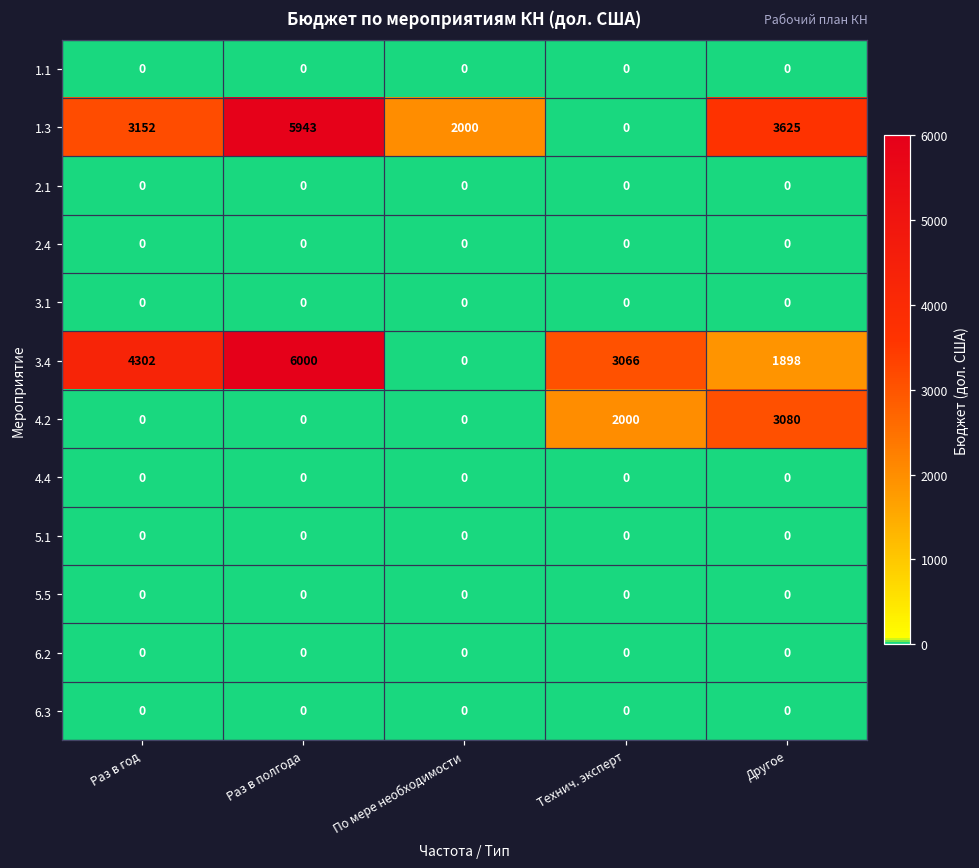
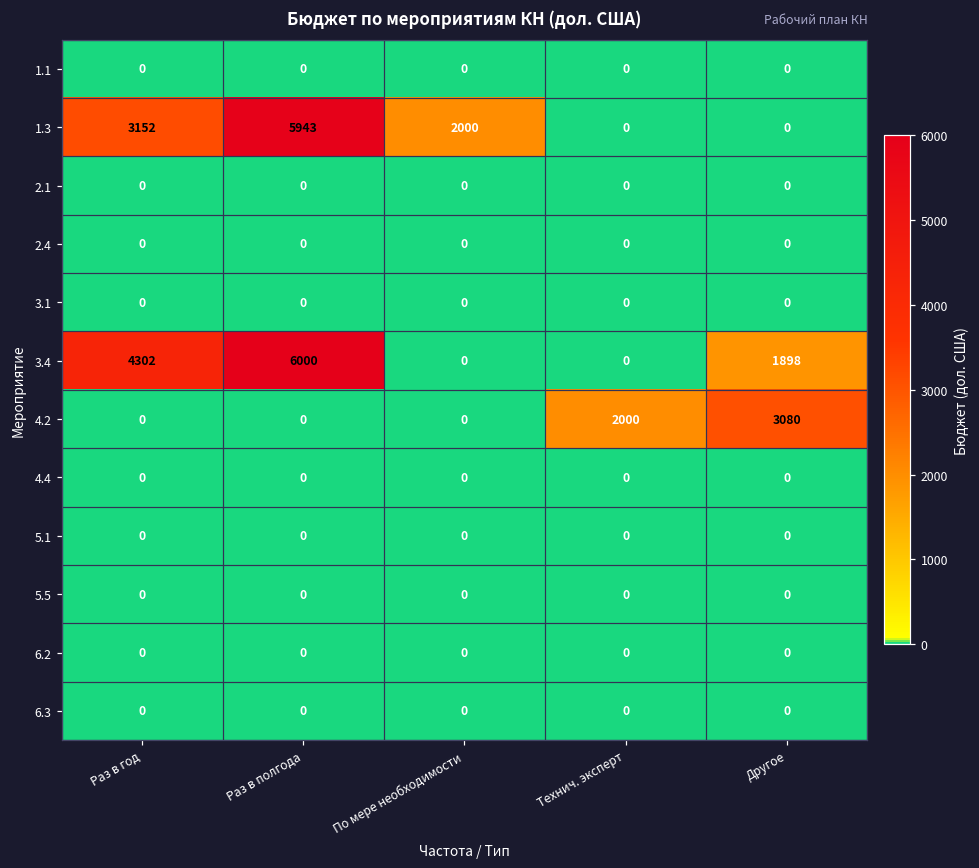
1.3, Другое: 3625 -> 0
3.4, Технич. эксперт: 3066 -> 0
